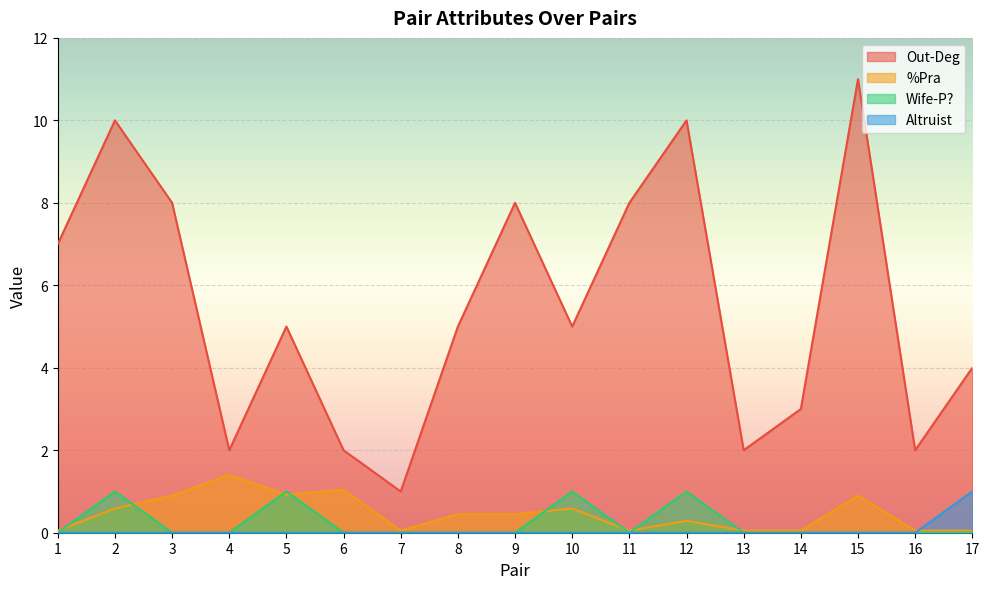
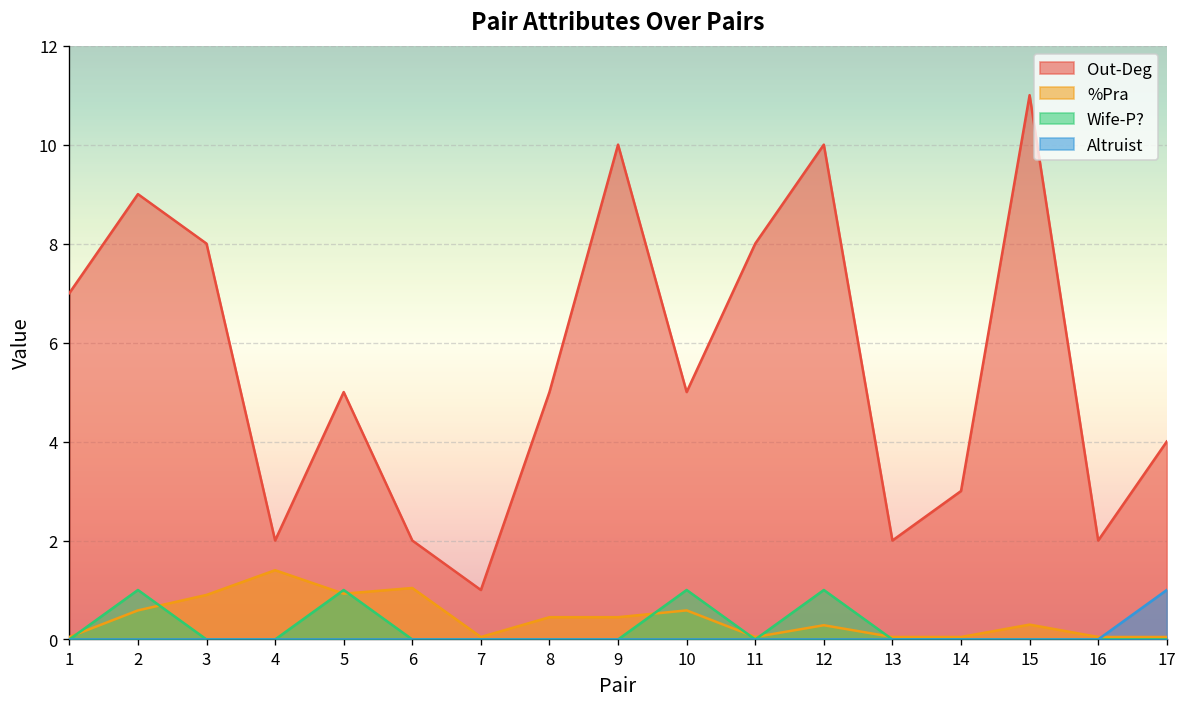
Out-Deg, 2: 10 -> 9
Out-Deg, 9: 8 -> 10
%Pra, 15: 0.9 -> 0.3
